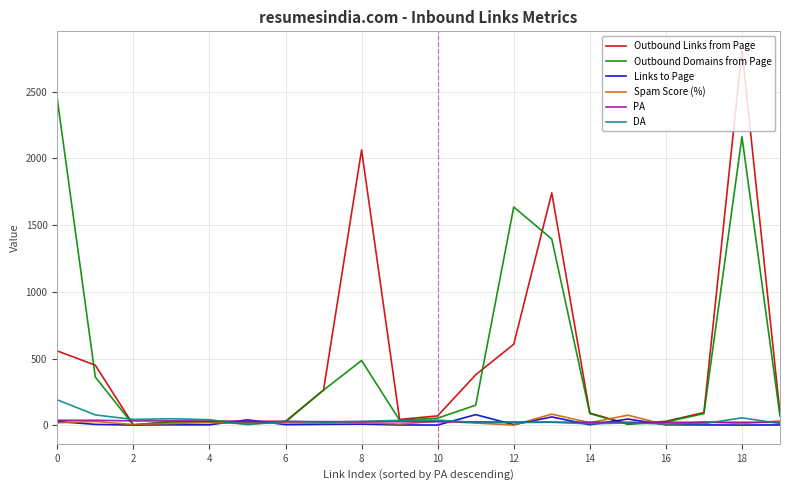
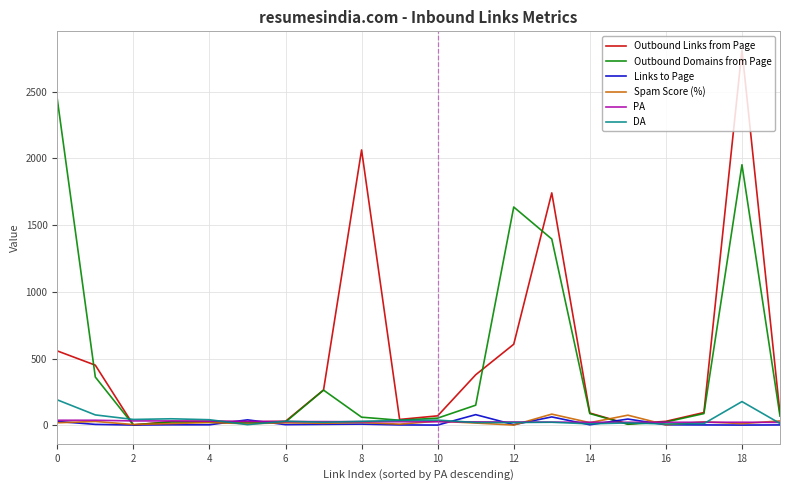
Outbound Domains from Page, 8: 490 -> 60
Outbound Domains from Page, 18: 2160 -> 1950
DA, 18: 60 -> 180
